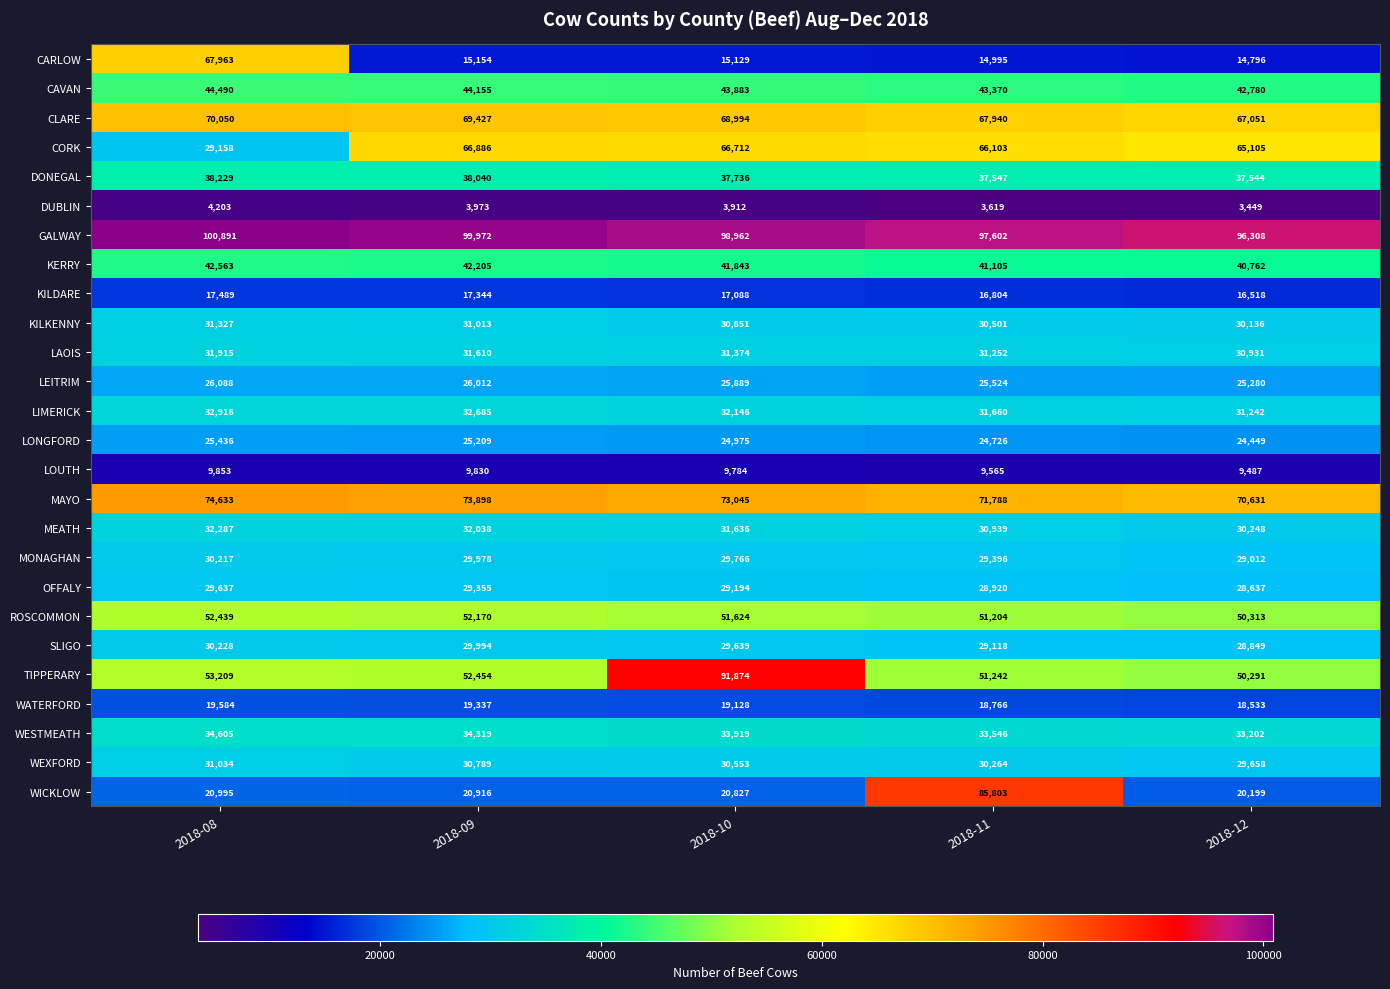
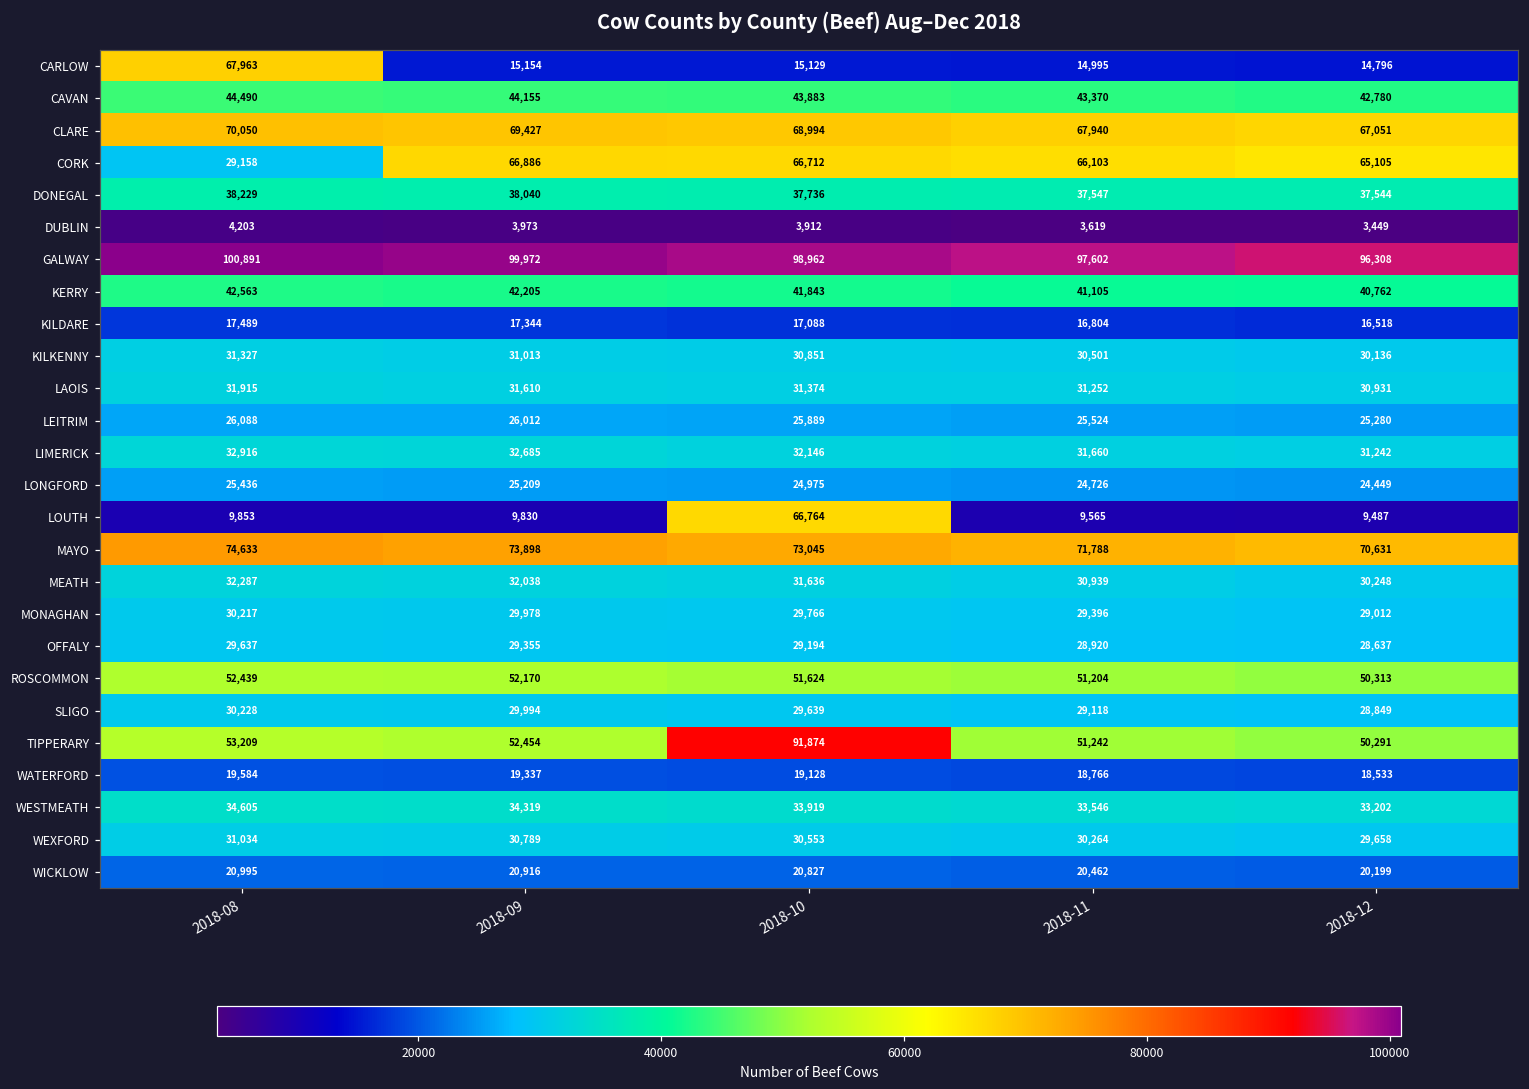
LOUTH, 2018-10: 9,784 -> 66,764
WICKLOW, 2018-11: 85,803 -> 20,462
